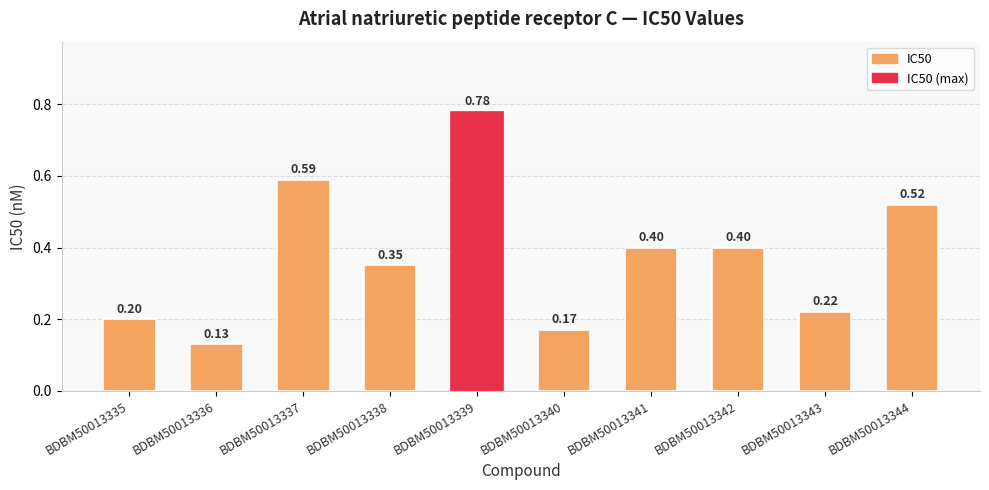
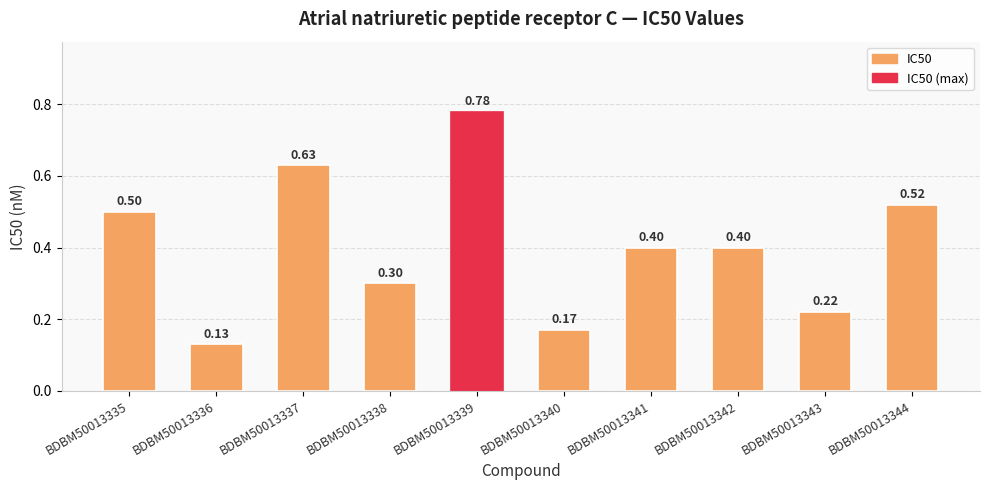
BDBM50013335: 0.20 -> 0.50
BDBM50013337: 0.59 -> 0.63
BDBM50013338: 0.35 -> 0.30
